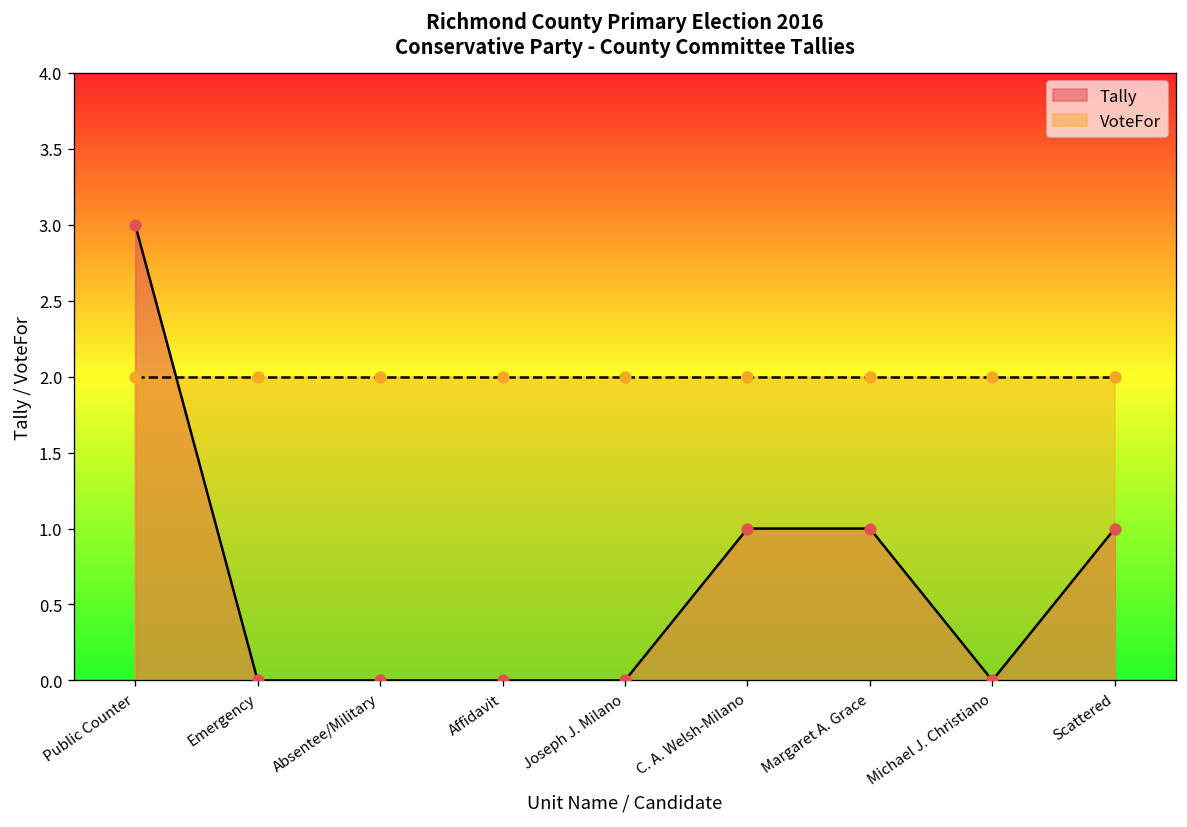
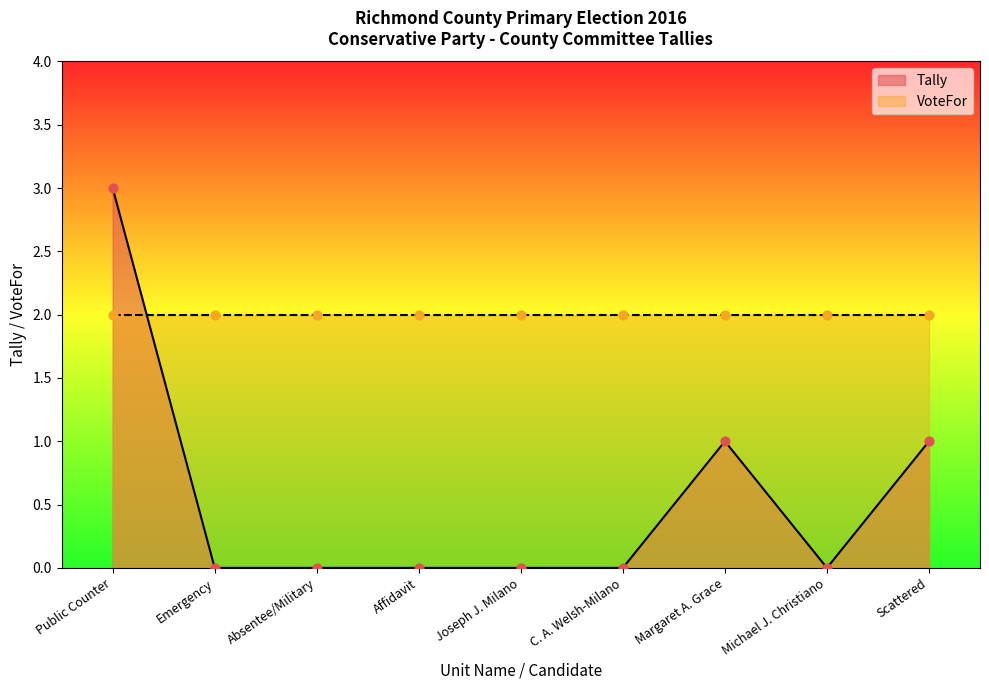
Tally, C. A. Welsh-Milano: 1 -> 0
